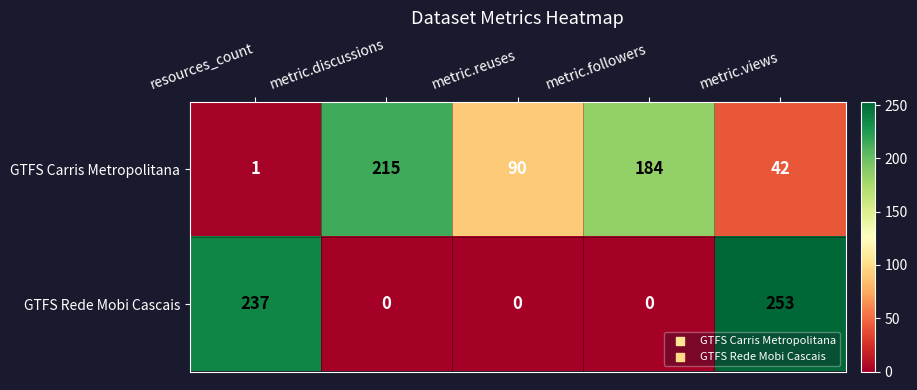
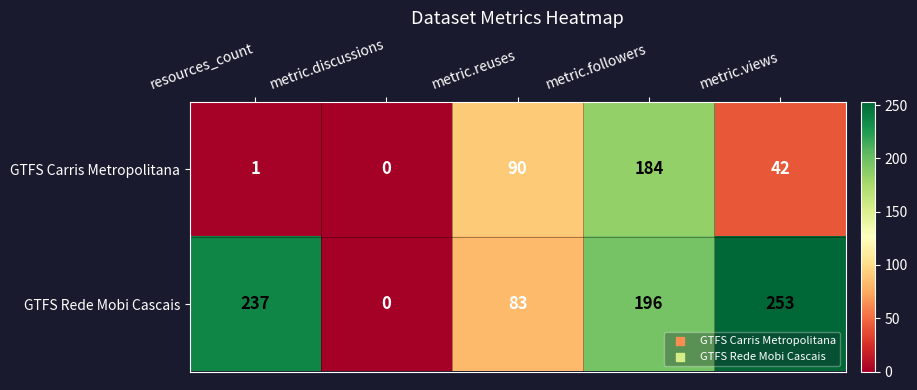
GTFS Carris Metropolitana, metric.discussions: 215 -> 0
GTFS Rede Mobi Cascais, metric.reuses: 0 -> 83
GTFS Rede Mobi Cascais, metric.followers: 0 -> 196
